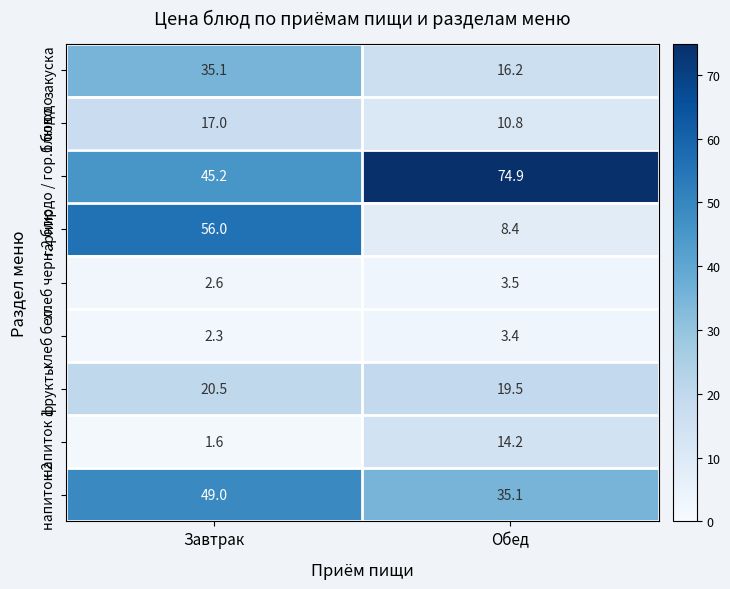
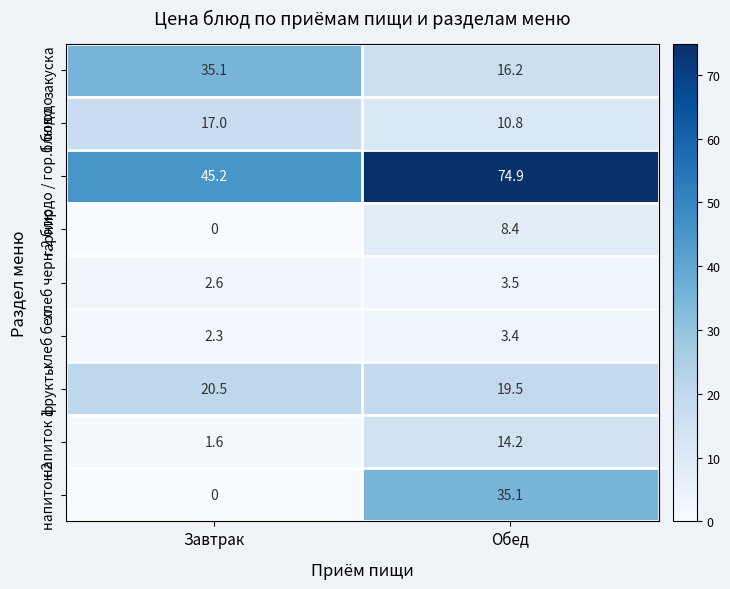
гарнир, Завтрак: 56.0 -> 0
напиток 2, Завтрак: 49.0 -> 0
